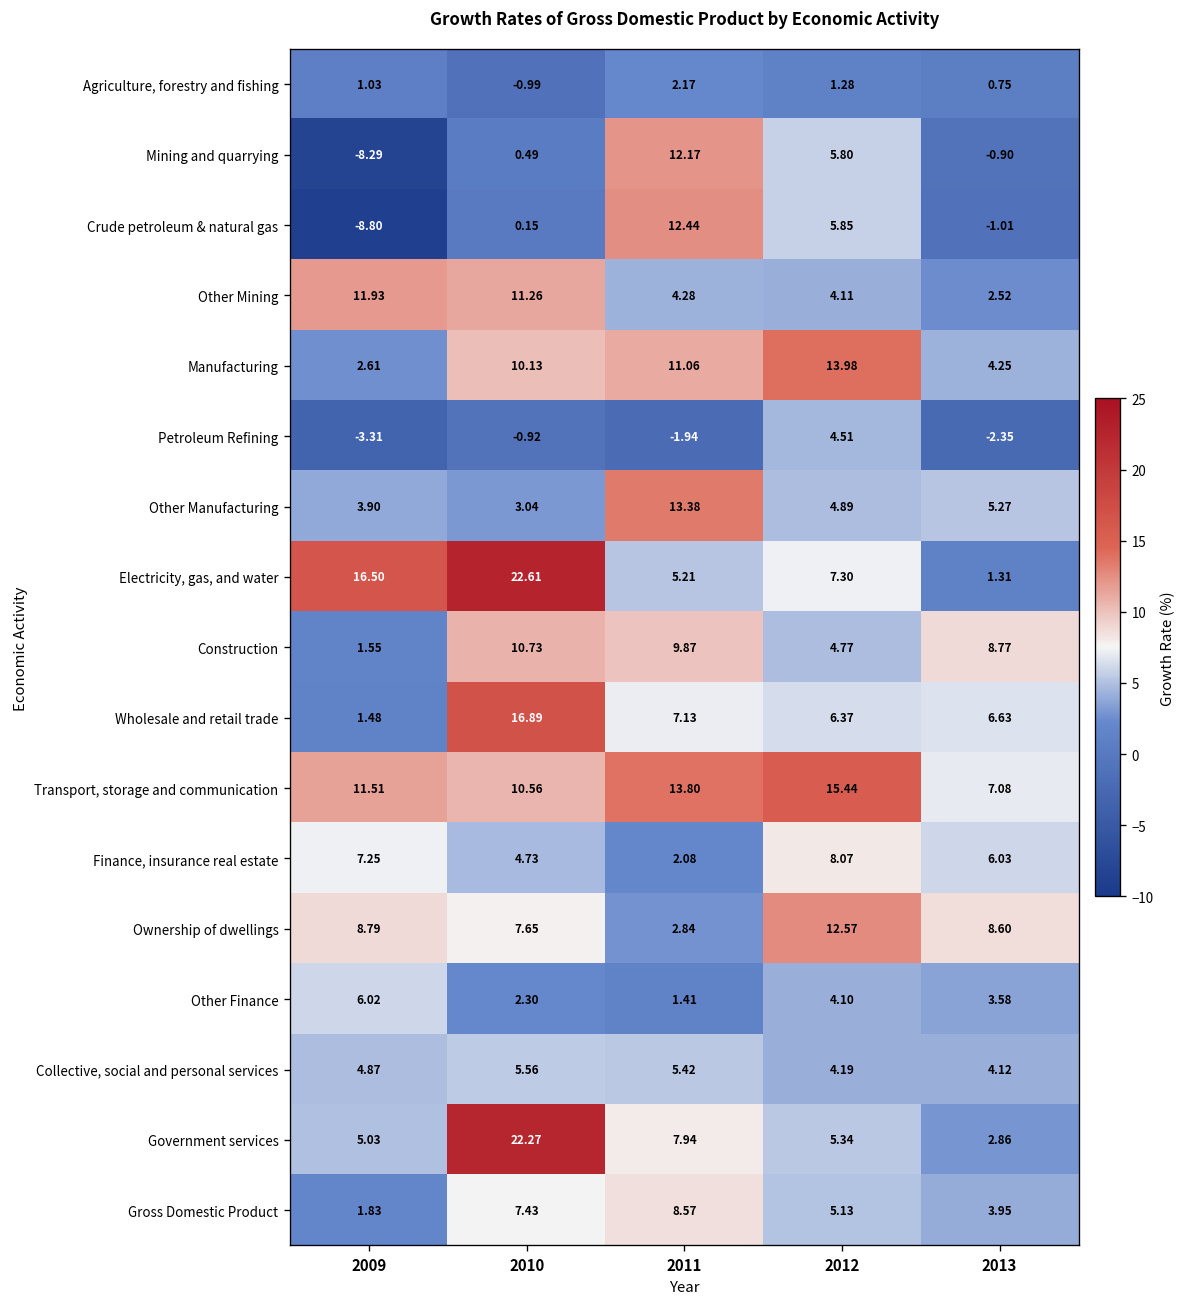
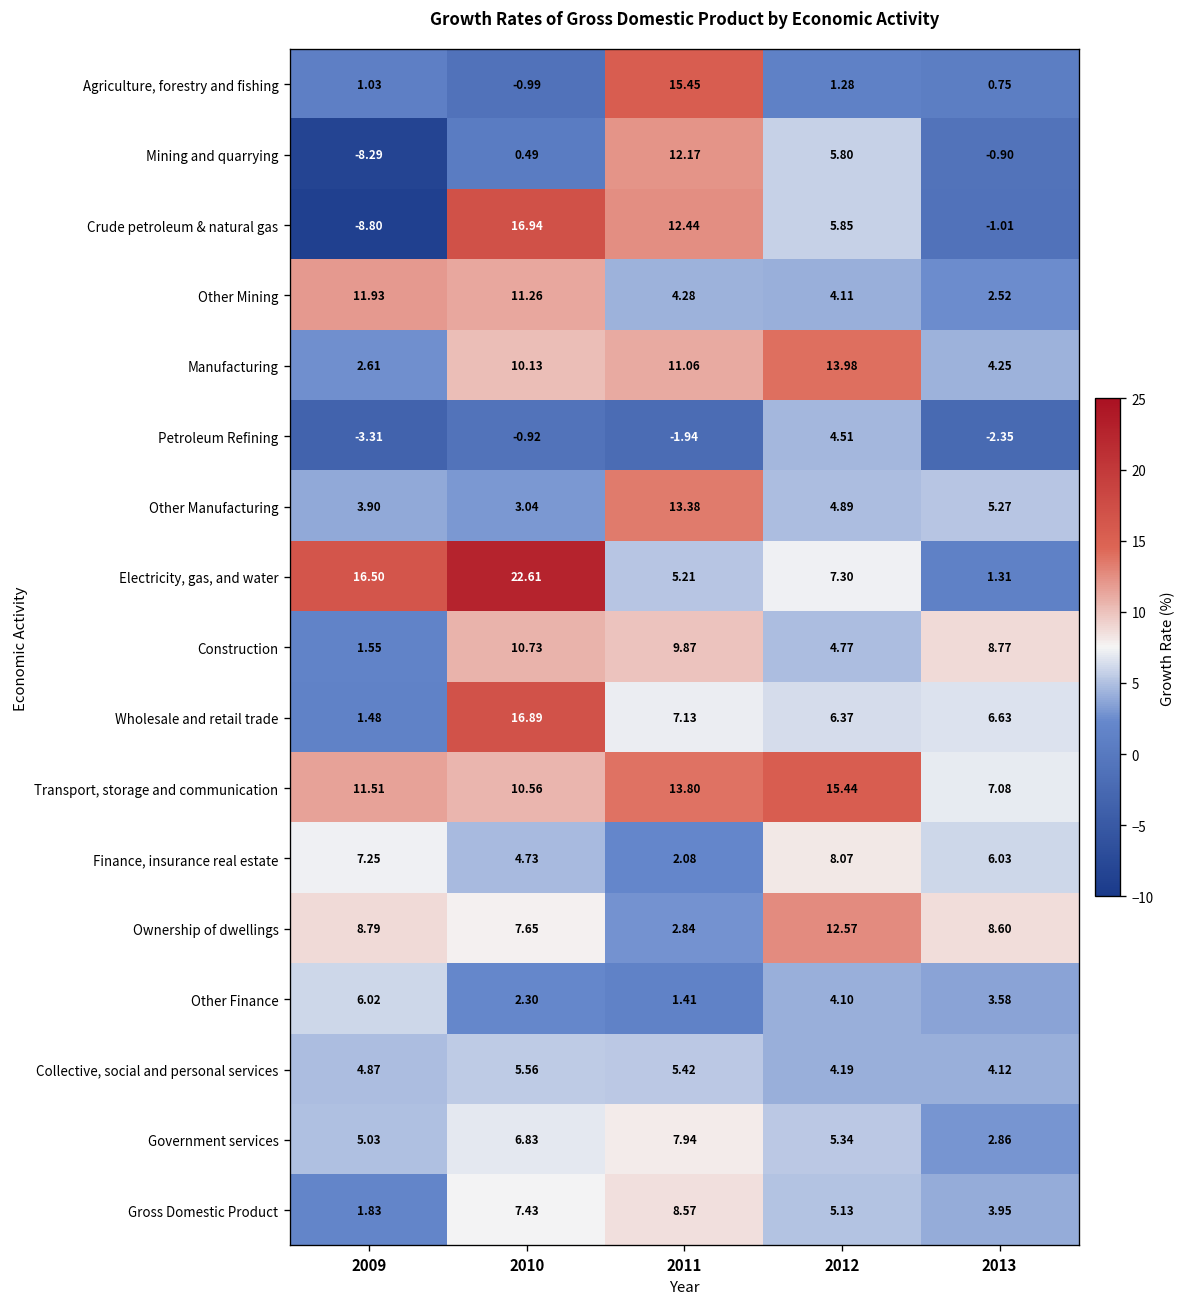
Agriculture, forestry and fishing, 2011: 2.17 -> 15.45
Crude petroleum & natural gas, 2010: 0.15 -> 16.94
Government services, 2010: 22.27 -> 6.83
